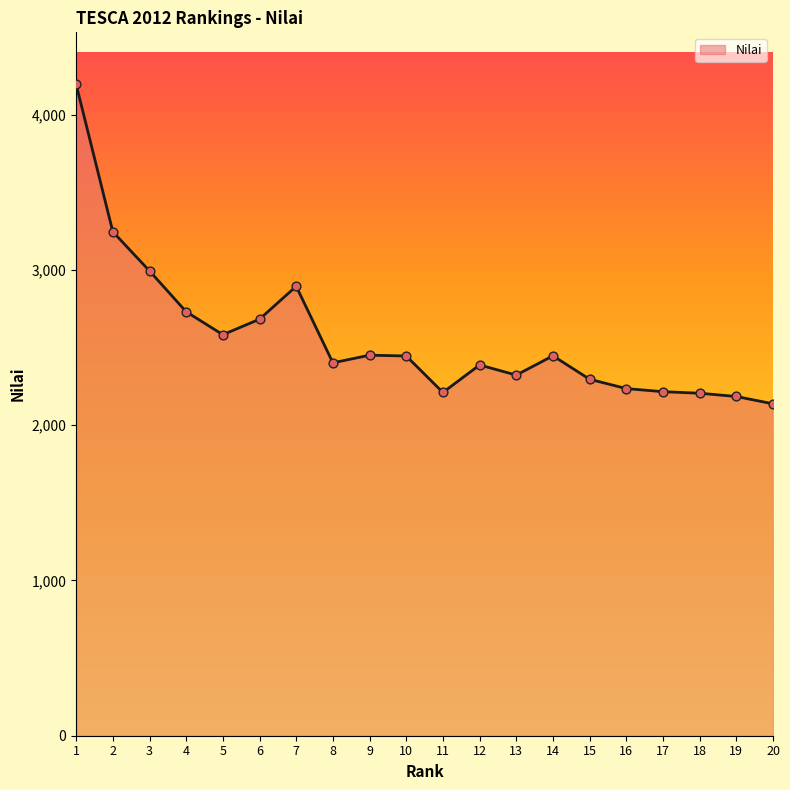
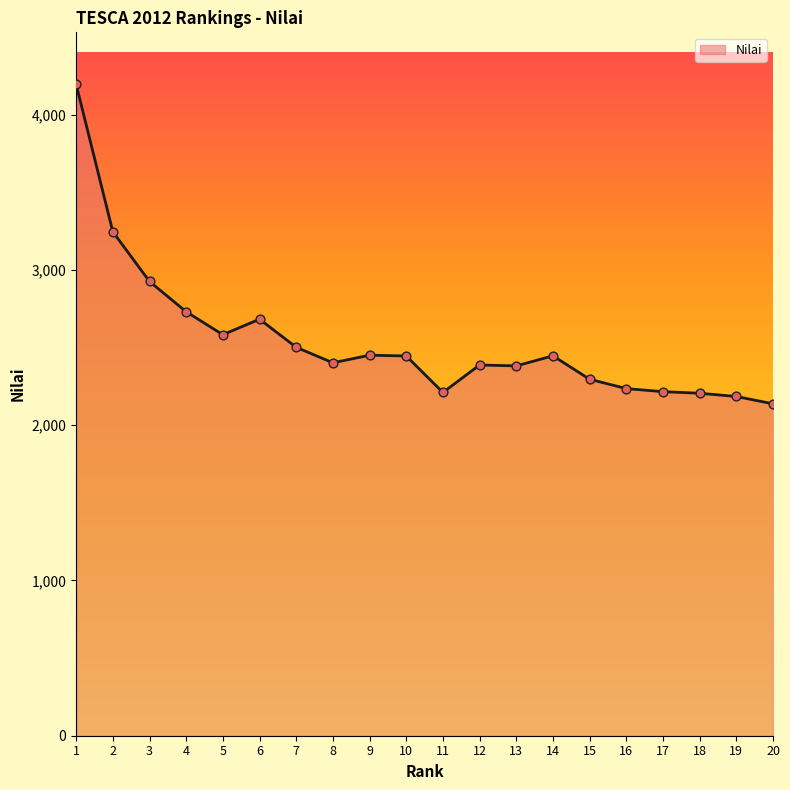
3: 2,990 -> 2,930
7: 2,900 -> 2,500
13: 2,320 -> 2,380
